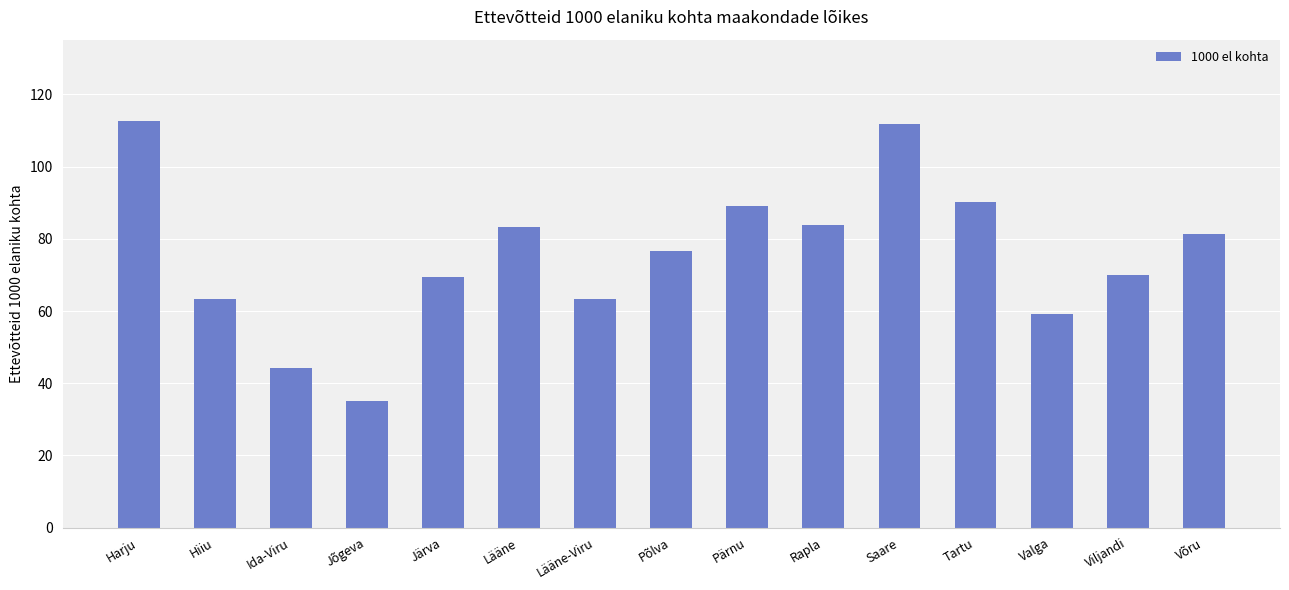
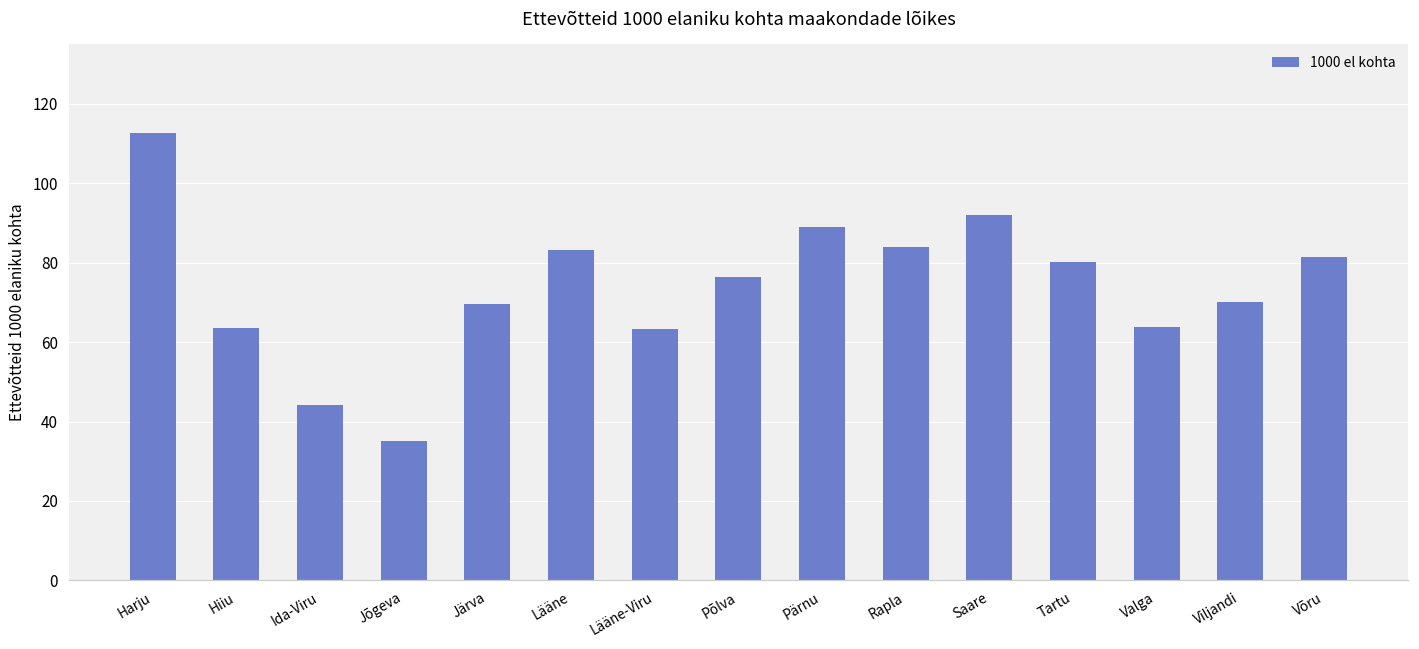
Saare: 112 -> 92
Tartu: 90 -> 80
Valga: 59 -> 64
